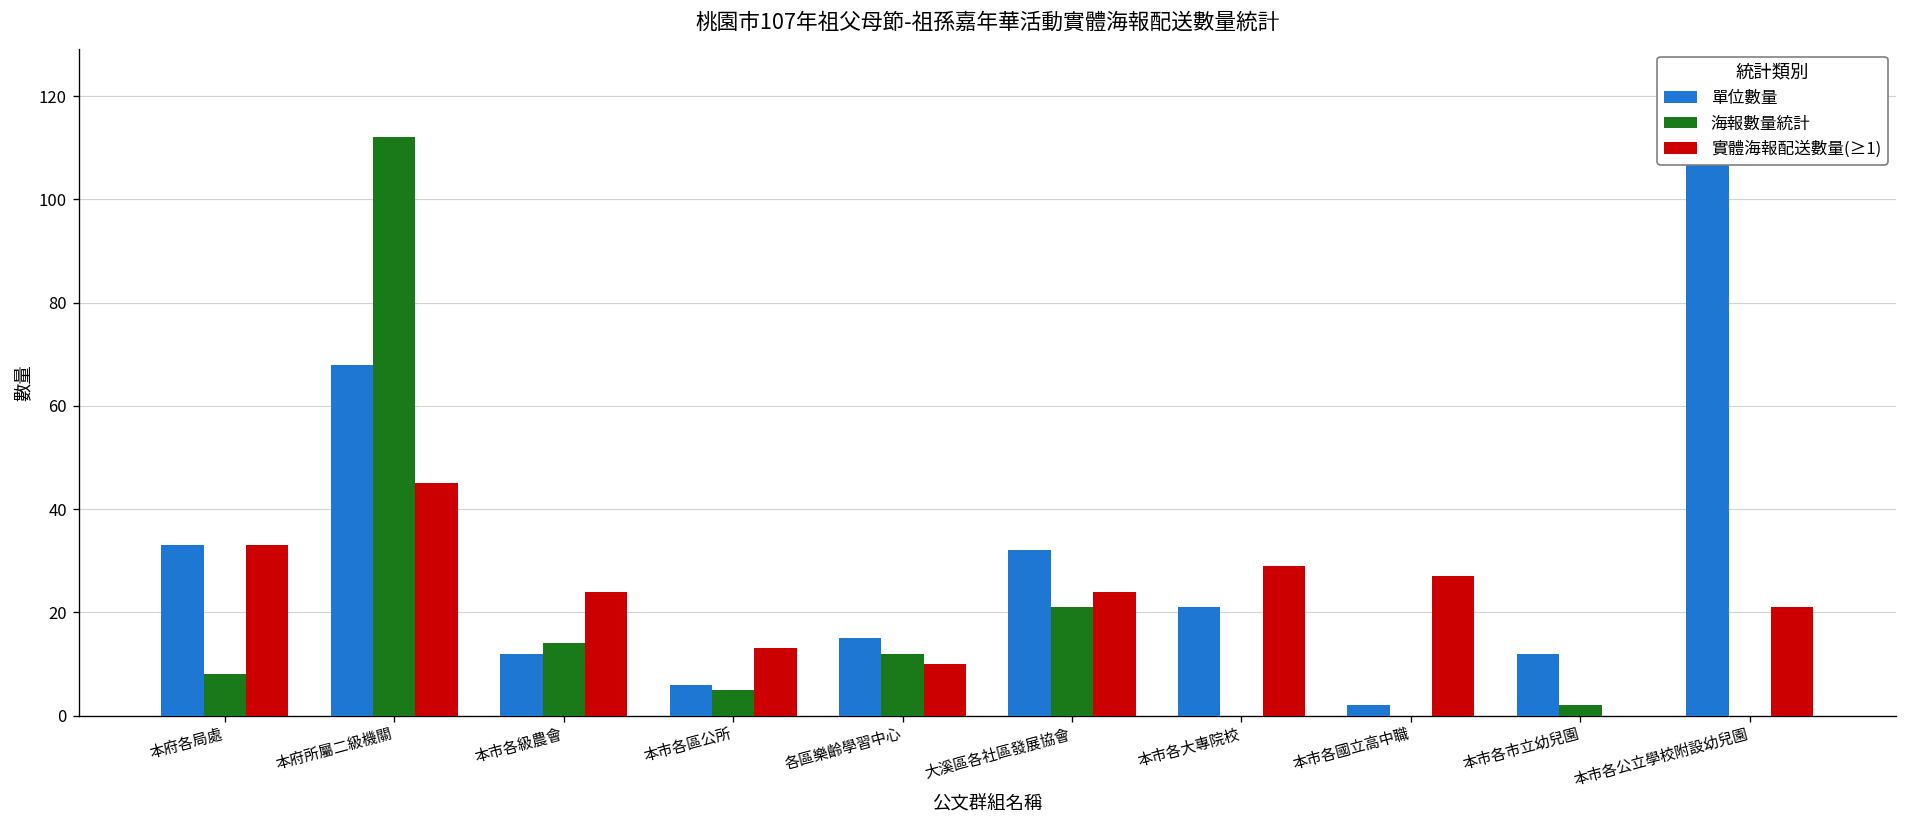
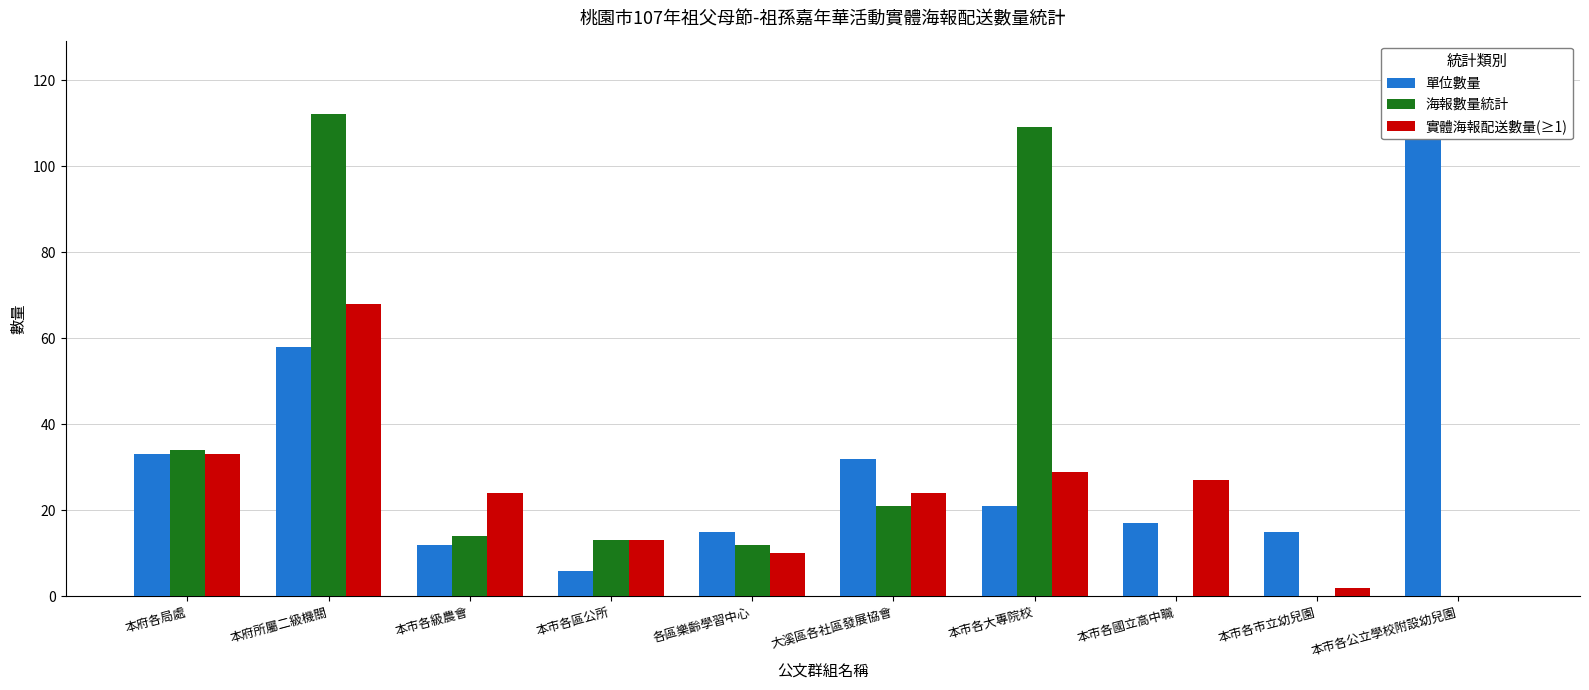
海報數量統計, 本府各局處: 8 -> 34
單位數量, 本府所屬二級機關: 68 -> 58
實體海報配送數量(≥1), 本府所屬二級機關: 45 -> 68
海報數量統計, 本市各區公所: 5 -> 13
海報數量統計, 本市各大專院校: 0 -> 109
單位數量, 本市各國立高中職: 2 -> 17
單位數量, 本市各市立幼兒園: 12 -> 15
海報數量統計, 本市各市立幼兒園: 2 -> 0
實體海報配送數量(≥1), 本市各市立幼兒園: 0 -> 2
實體海報配送數量(≥1), 本市各公立學校附設幼兒園: 21 -> 0
